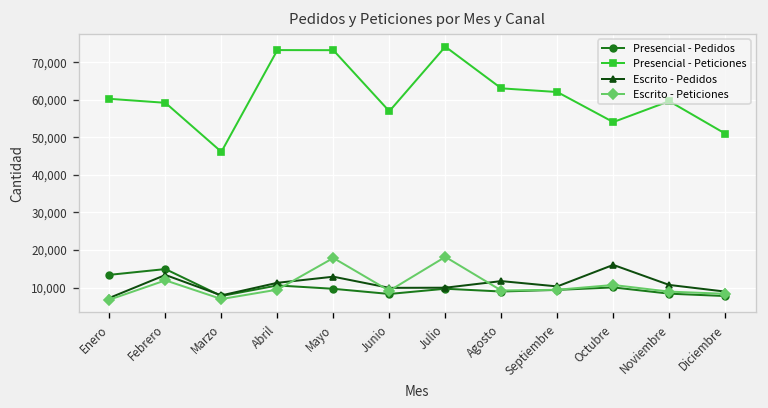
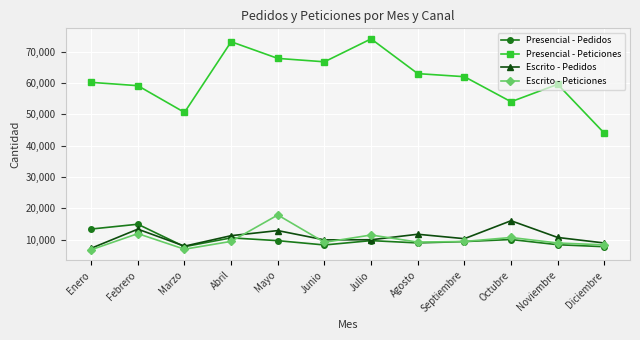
Presencial - Peticiones, Marzo: 46,000 -> 51,000
Presencial - Peticiones, Mayo: 73,000 -> 68,000
Presencial - Peticiones, Junio: 57,000 -> 67,000
Escrito - Peticiones, Julio: 18,000 -> 11,000
Presencial - Peticiones, Diciembre: 51,000 -> 44,000
